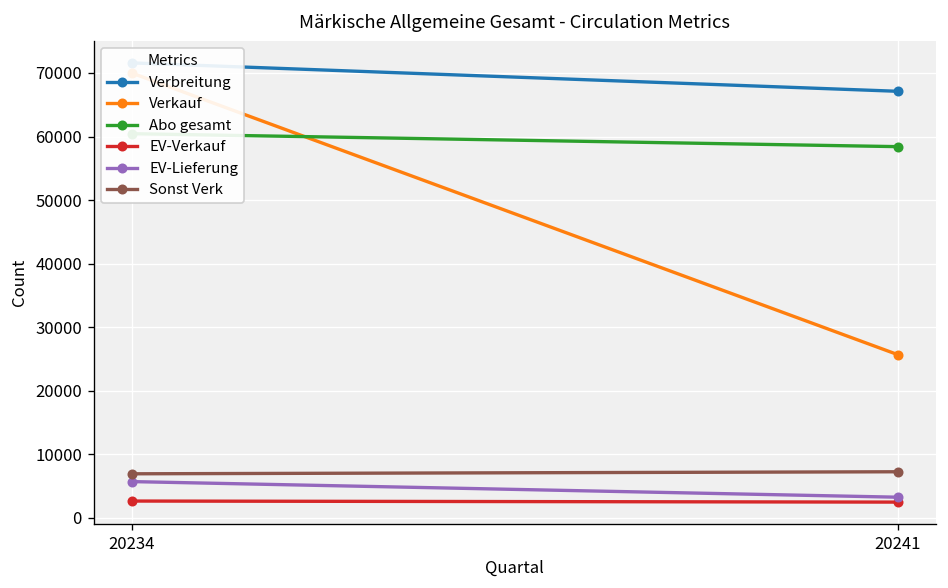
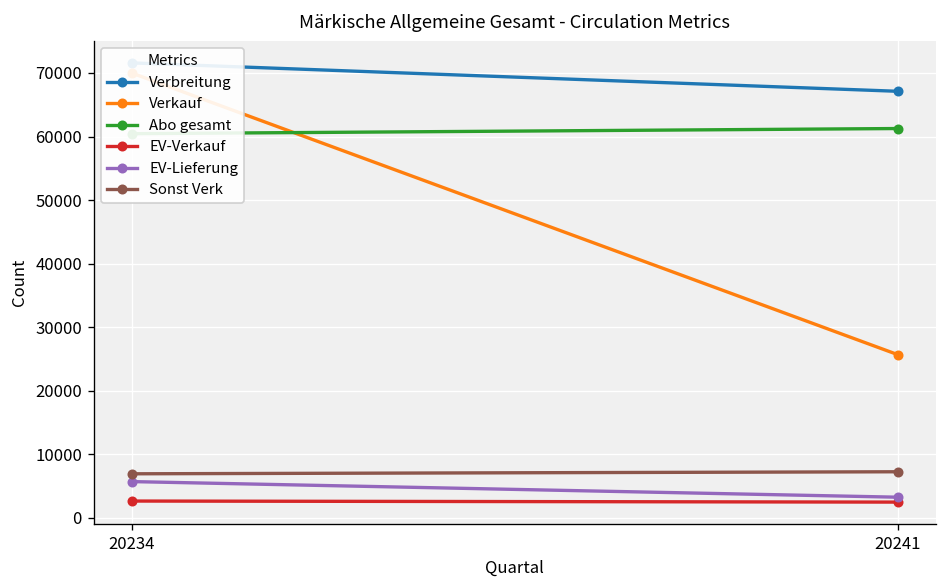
Abo gesamt, 20241: 58000 -> 61000
